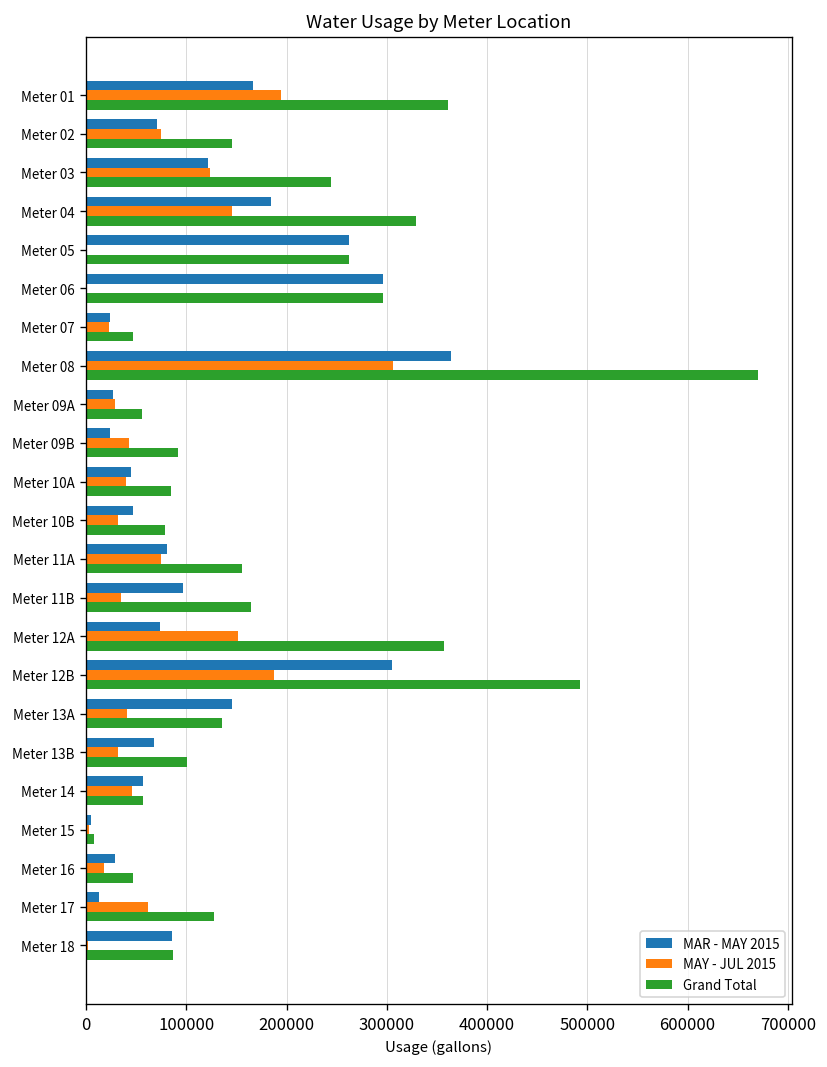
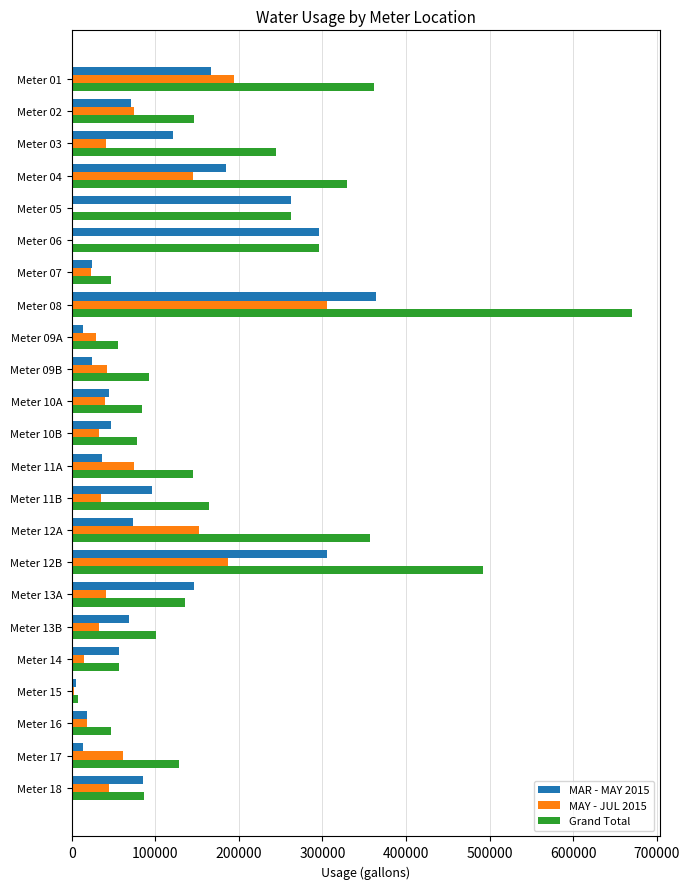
MAY - JUL 2015, Meter 03: 120000 -> 40000
MAR - MAY 2015, Meter 09A: 30000 -> 10000
MAR - MAY 2015, Meter 11A: 80000 -> 40000
Grand Total, Meter 11A: 160000 -> 140000
MAY - JUL 2015, Meter 14: 50000 -> 10000
MAR - MAY 2015, Meter 16: 30000 -> 20000
MAY - JUL 2015, Meter 18: 0 -> 50000
